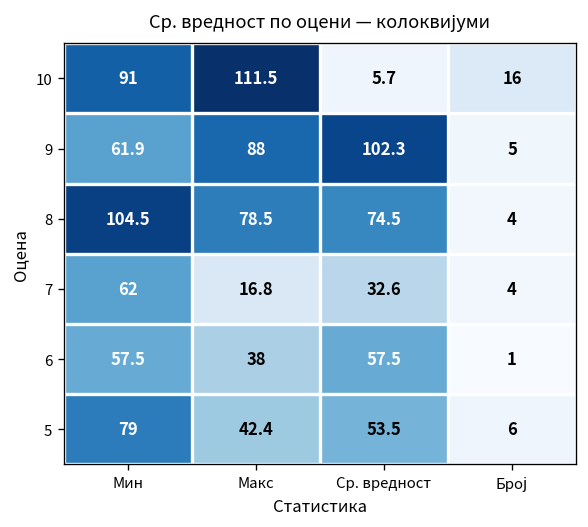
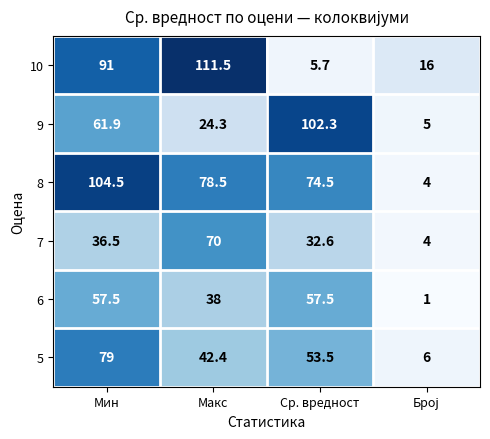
9, Макс: 88 -> 24.3
7, Мин: 62 -> 36.5
7, Макс: 16.8 -> 70
